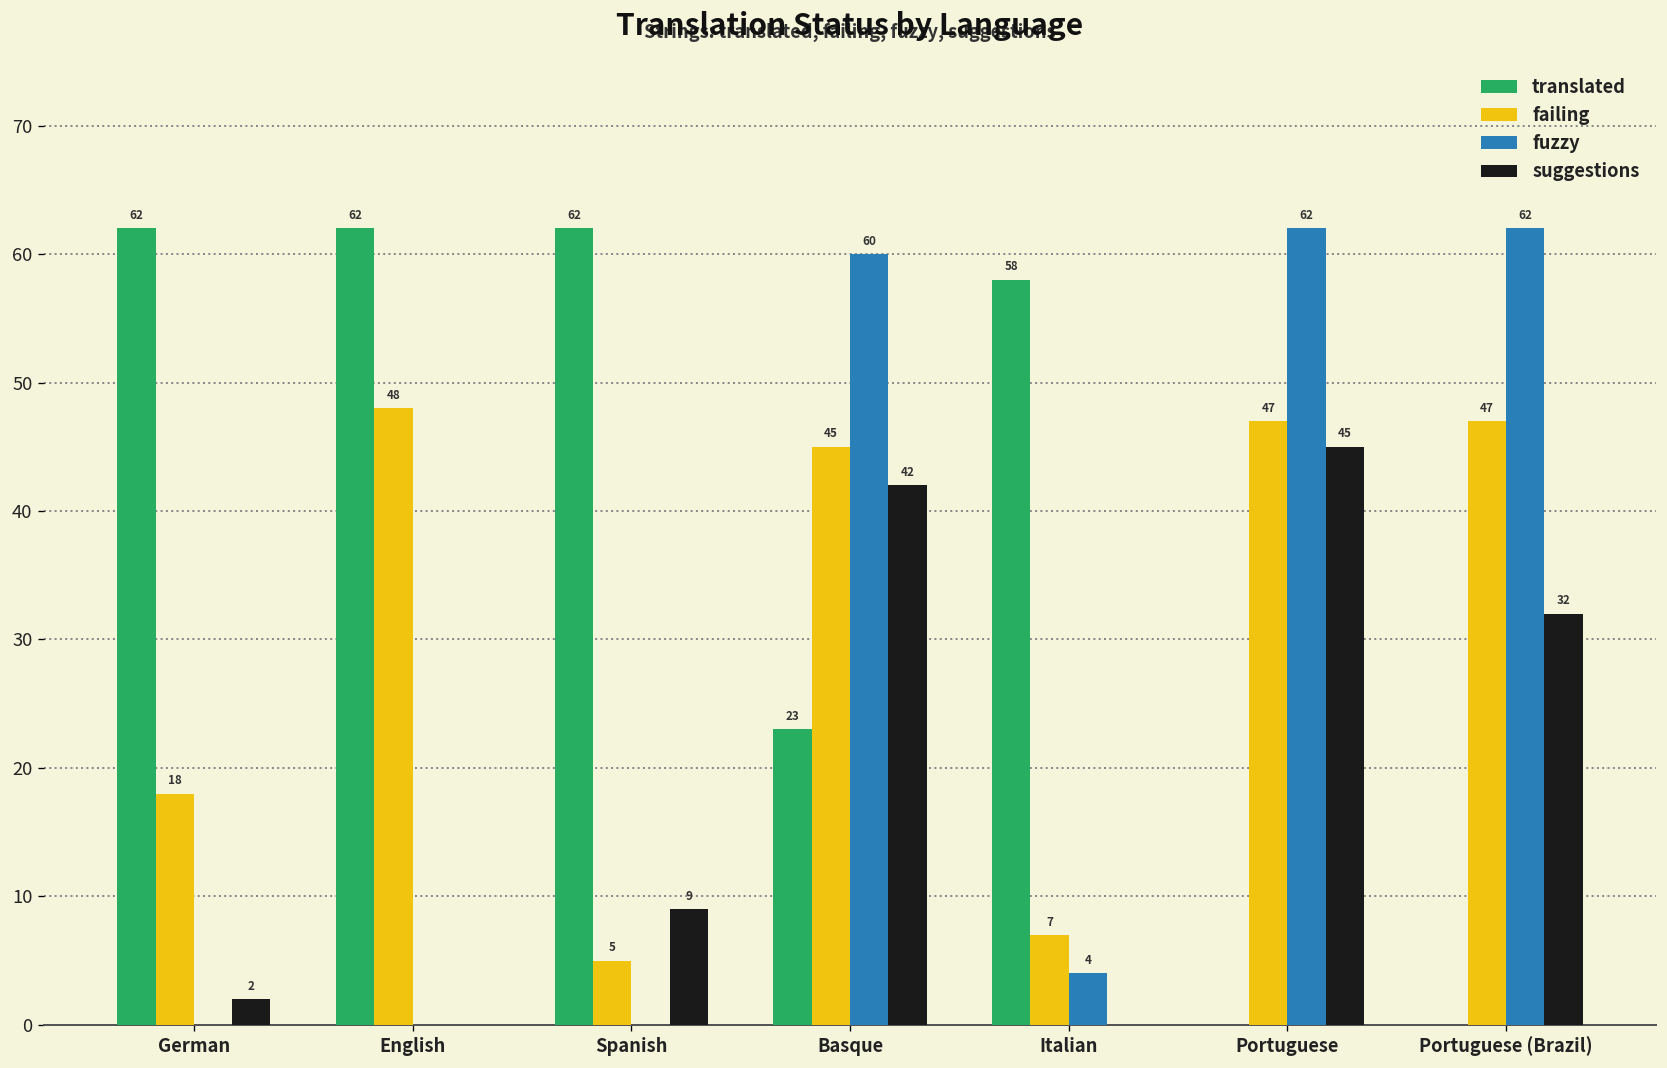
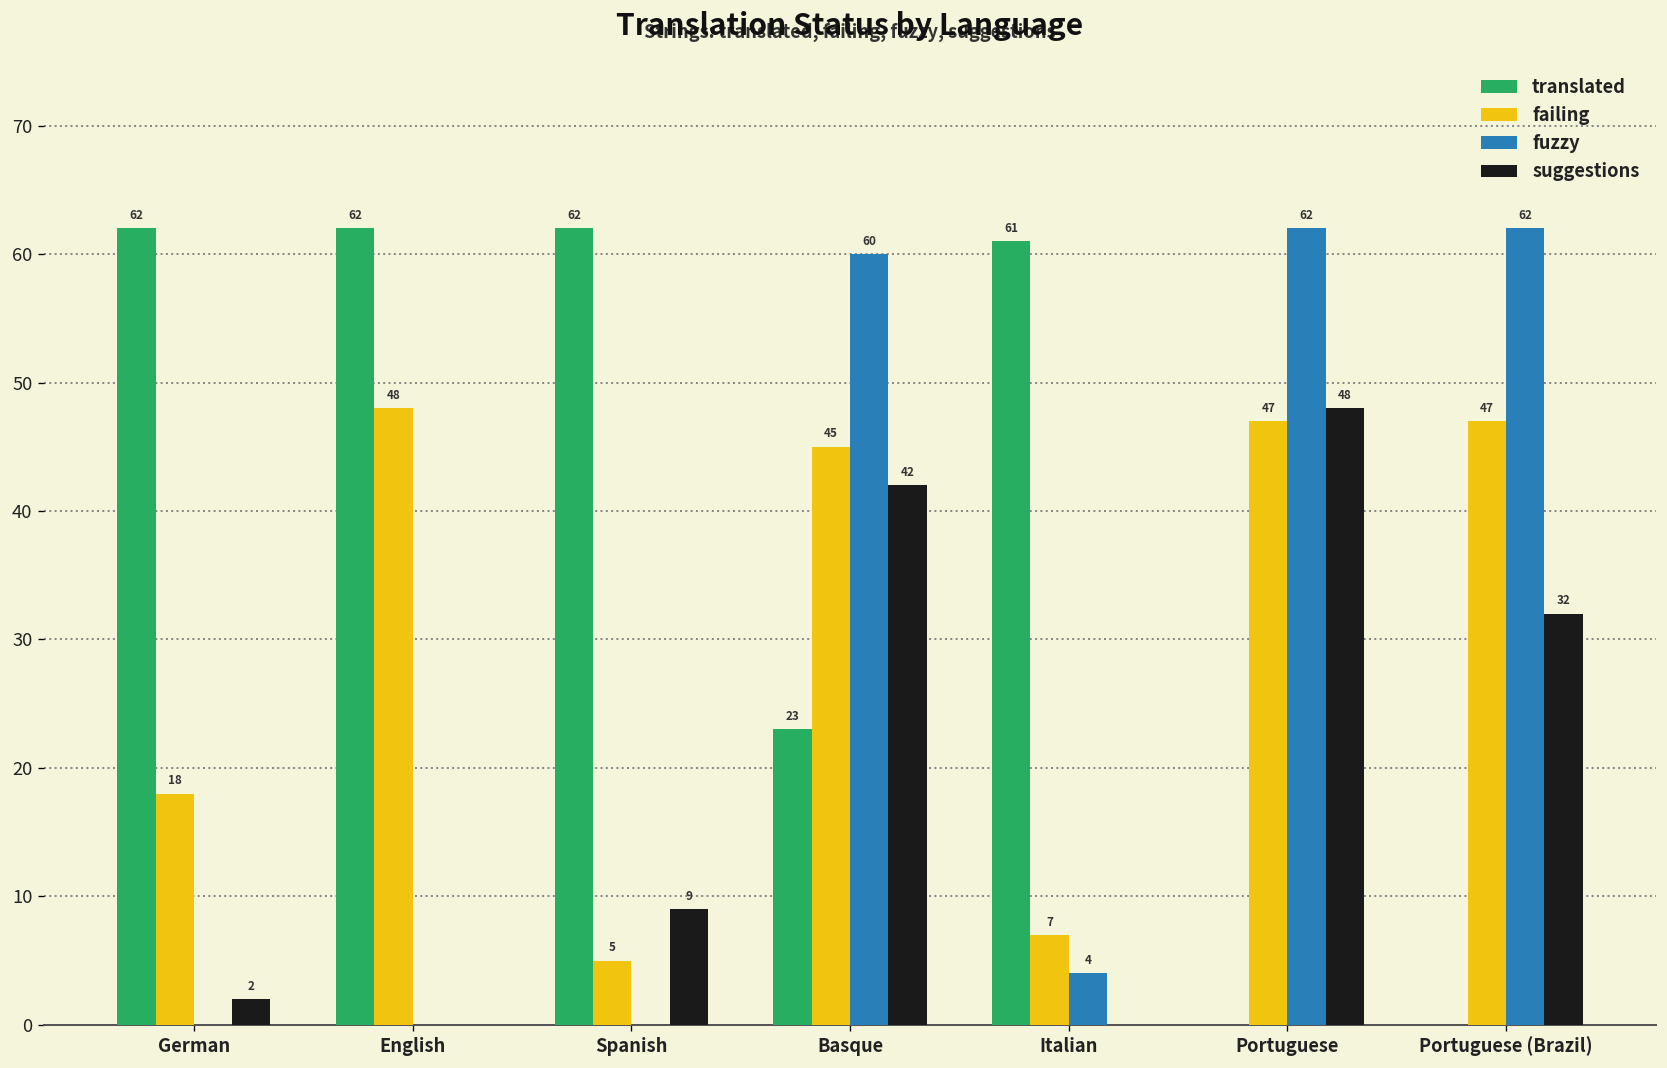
translated, Italian: 58 -> 61
suggestions, Portuguese: 45 -> 48
